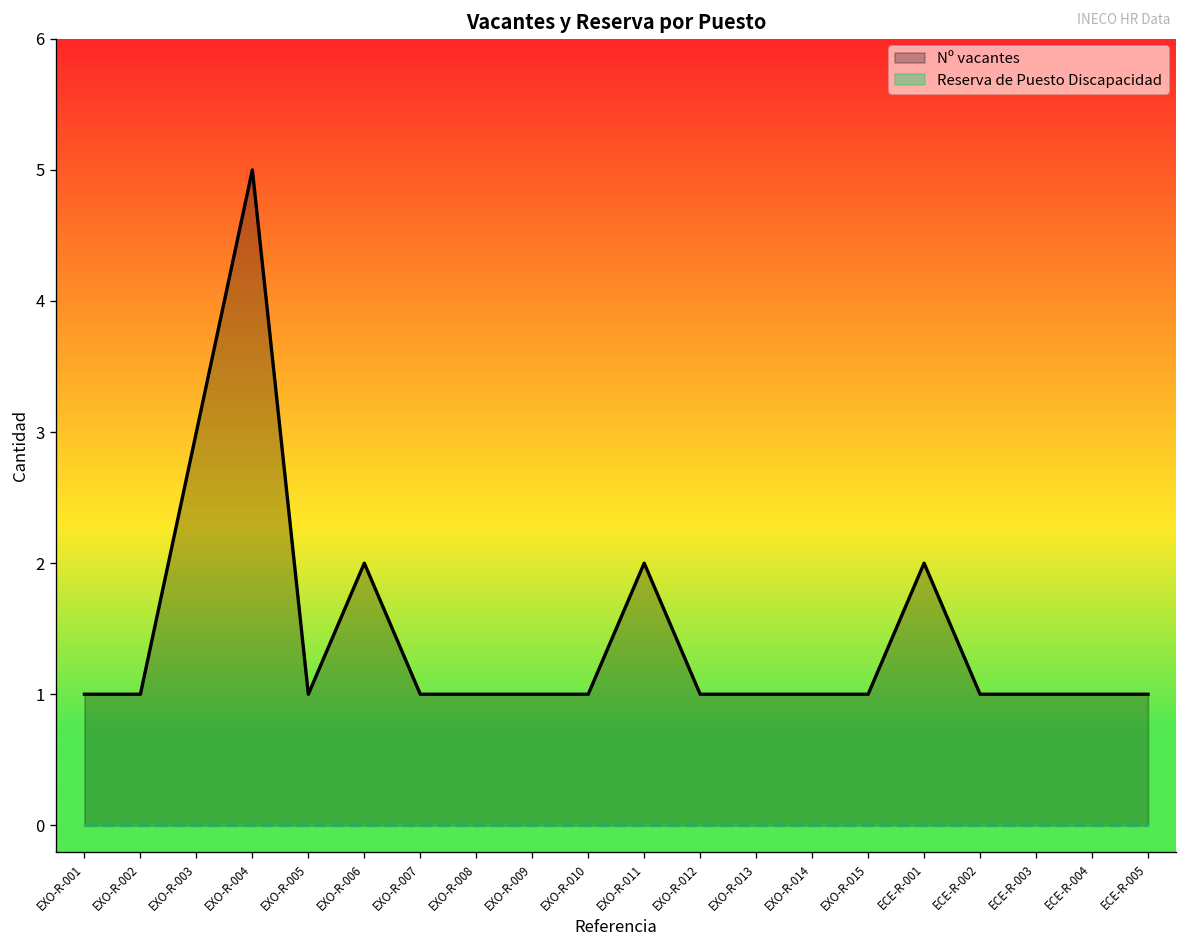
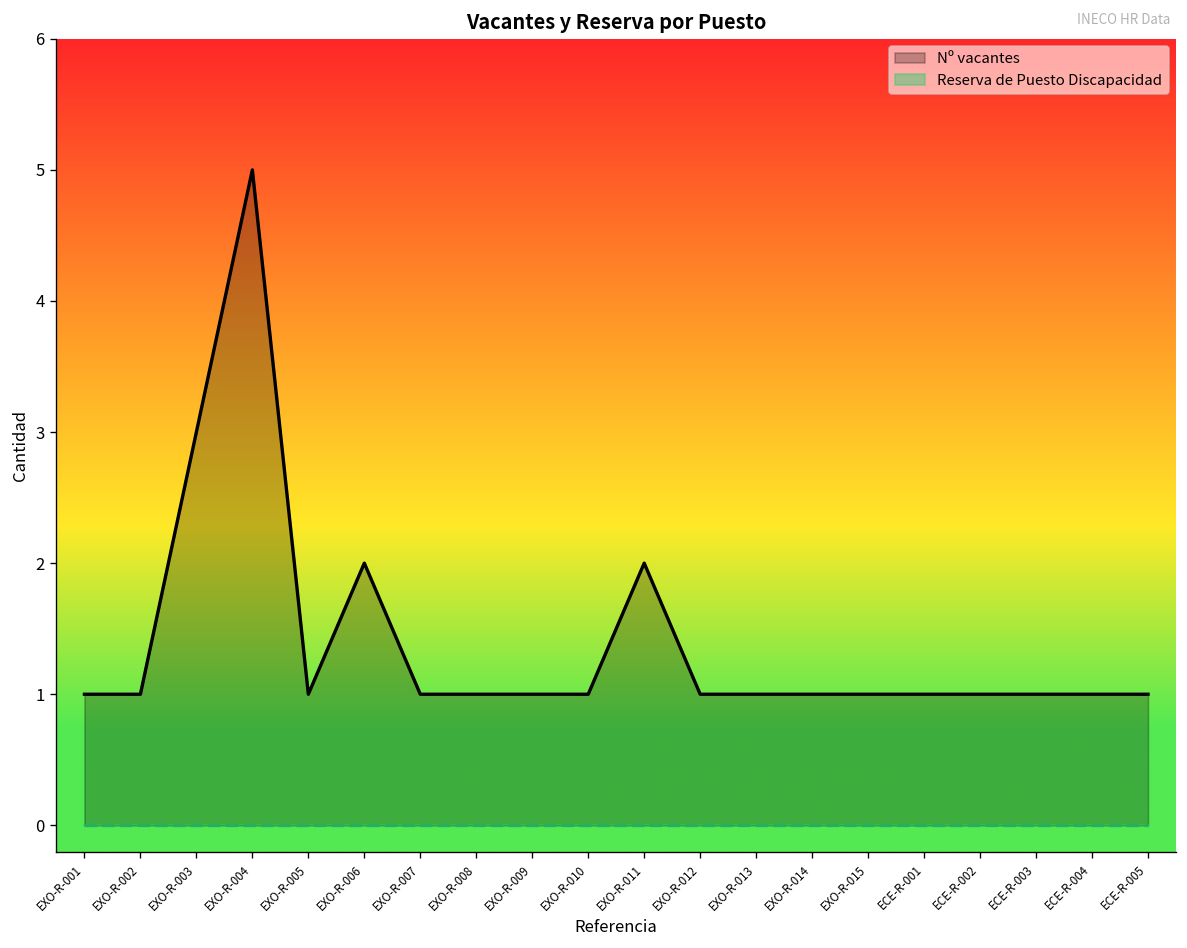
Nº vacantes, ECE-R-001: 2 -> 1
